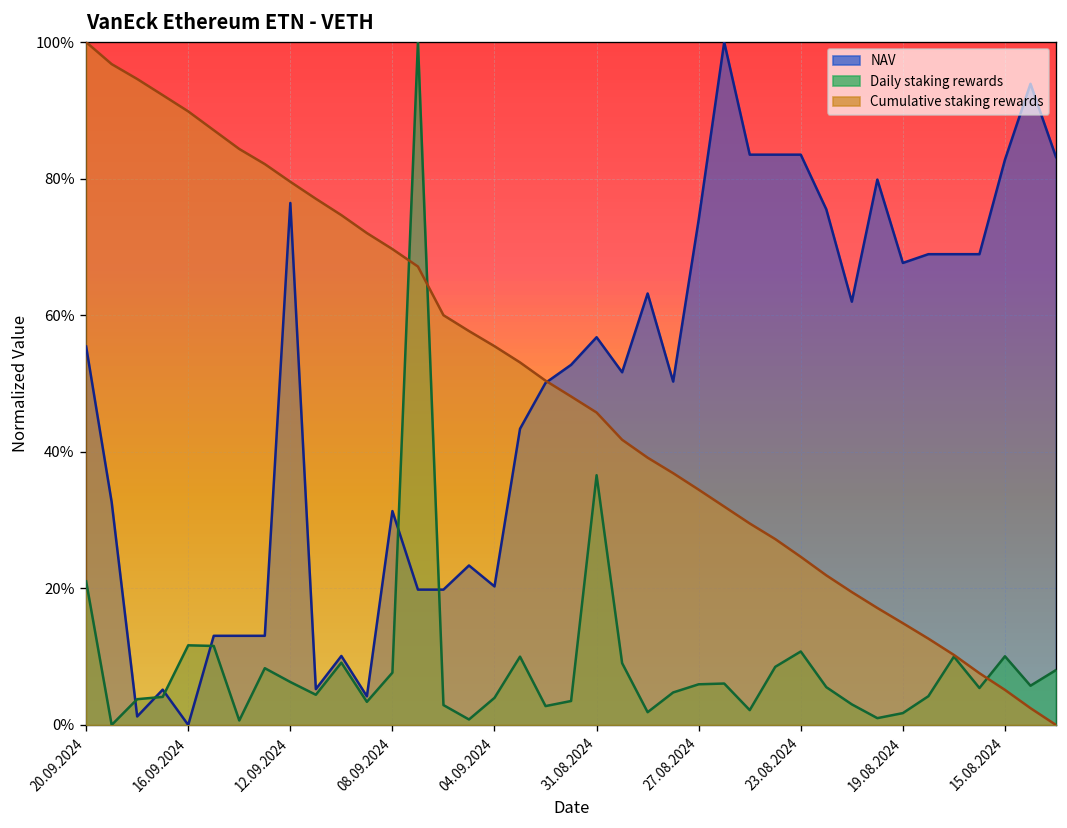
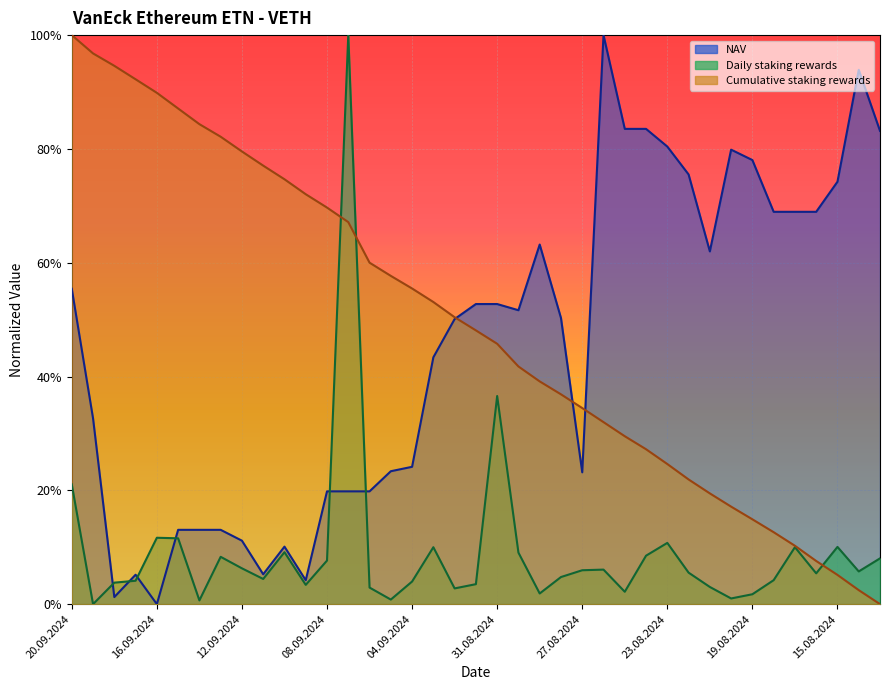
NAV, 12.09.2024: 76% -> 11%
NAV, 08.09.2024: 31% -> 20%
NAV, 04.09.2024: 20% -> 24%
NAV, 31.08.2024: 57% -> 53%
NAV, 27.08.2024: 74% -> 23%
NAV, 23.08.2024: 84% -> 80%
NAV, 19.08.2024: 68% -> 78%
NAV, 15.08.2024: 83% -> 74%
